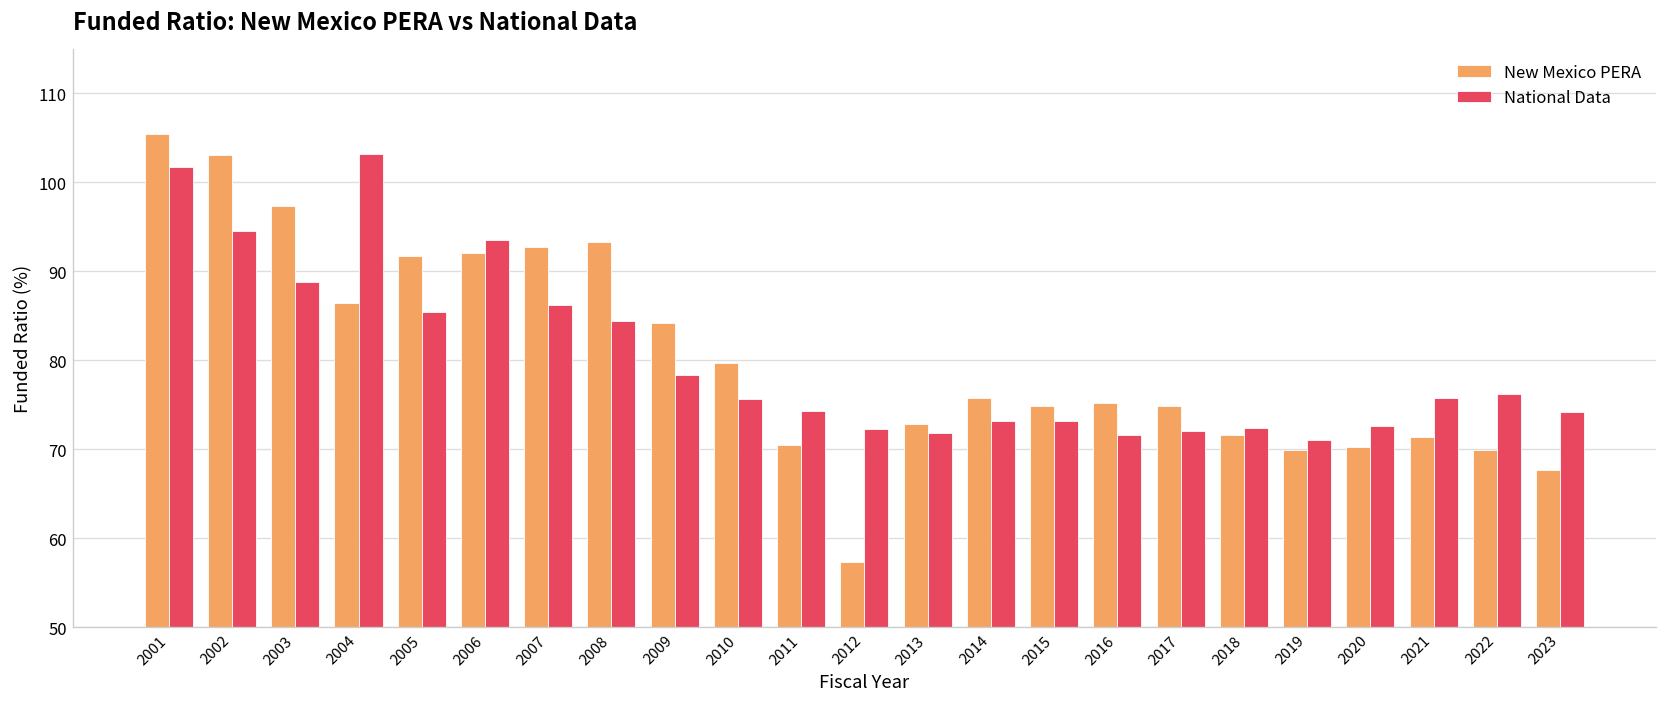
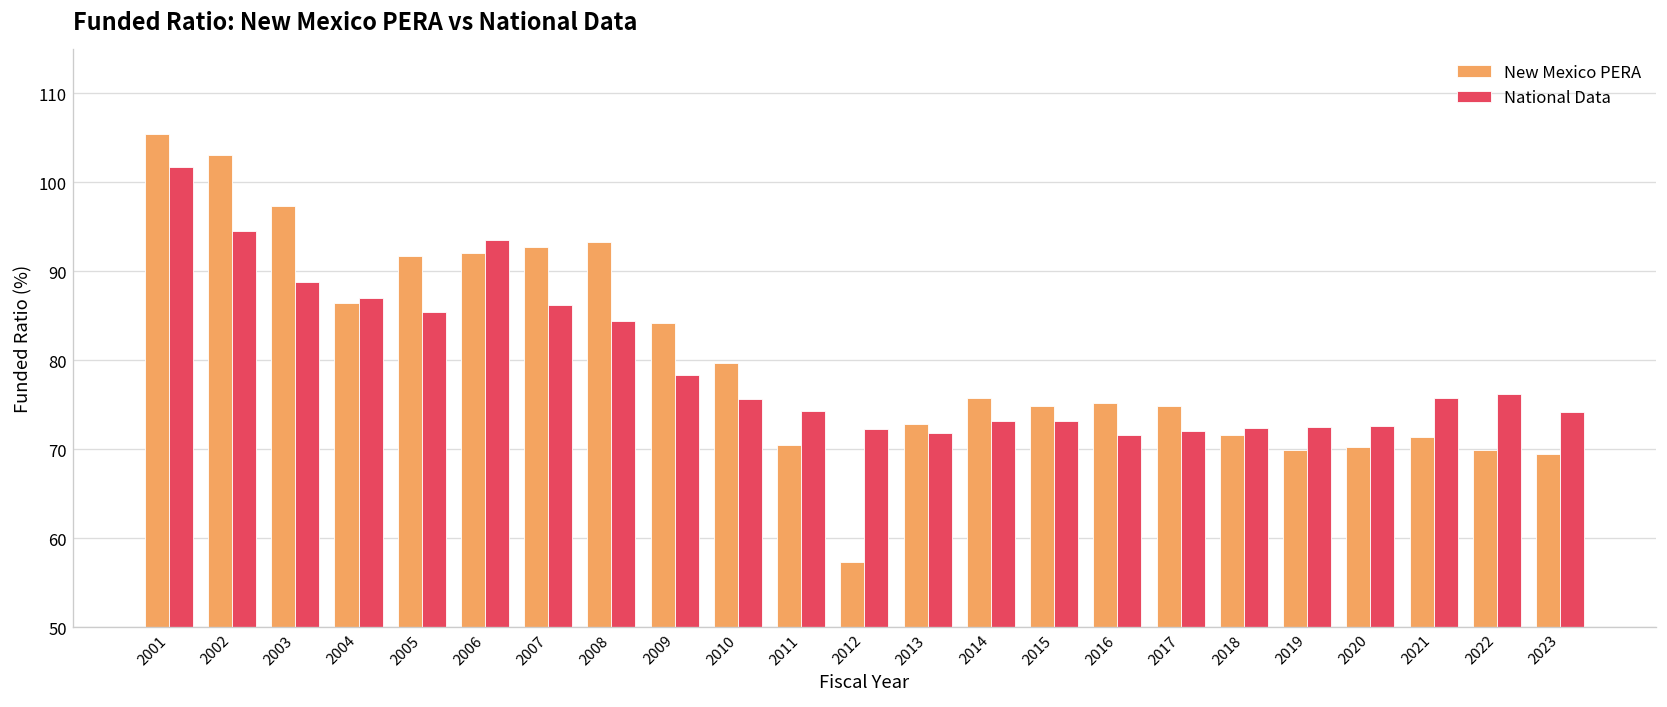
National Data, 2004: 103 -> 87
National Data, 2019: 71 -> 73
New Mexico PERA, 2023: 68 -> 69
